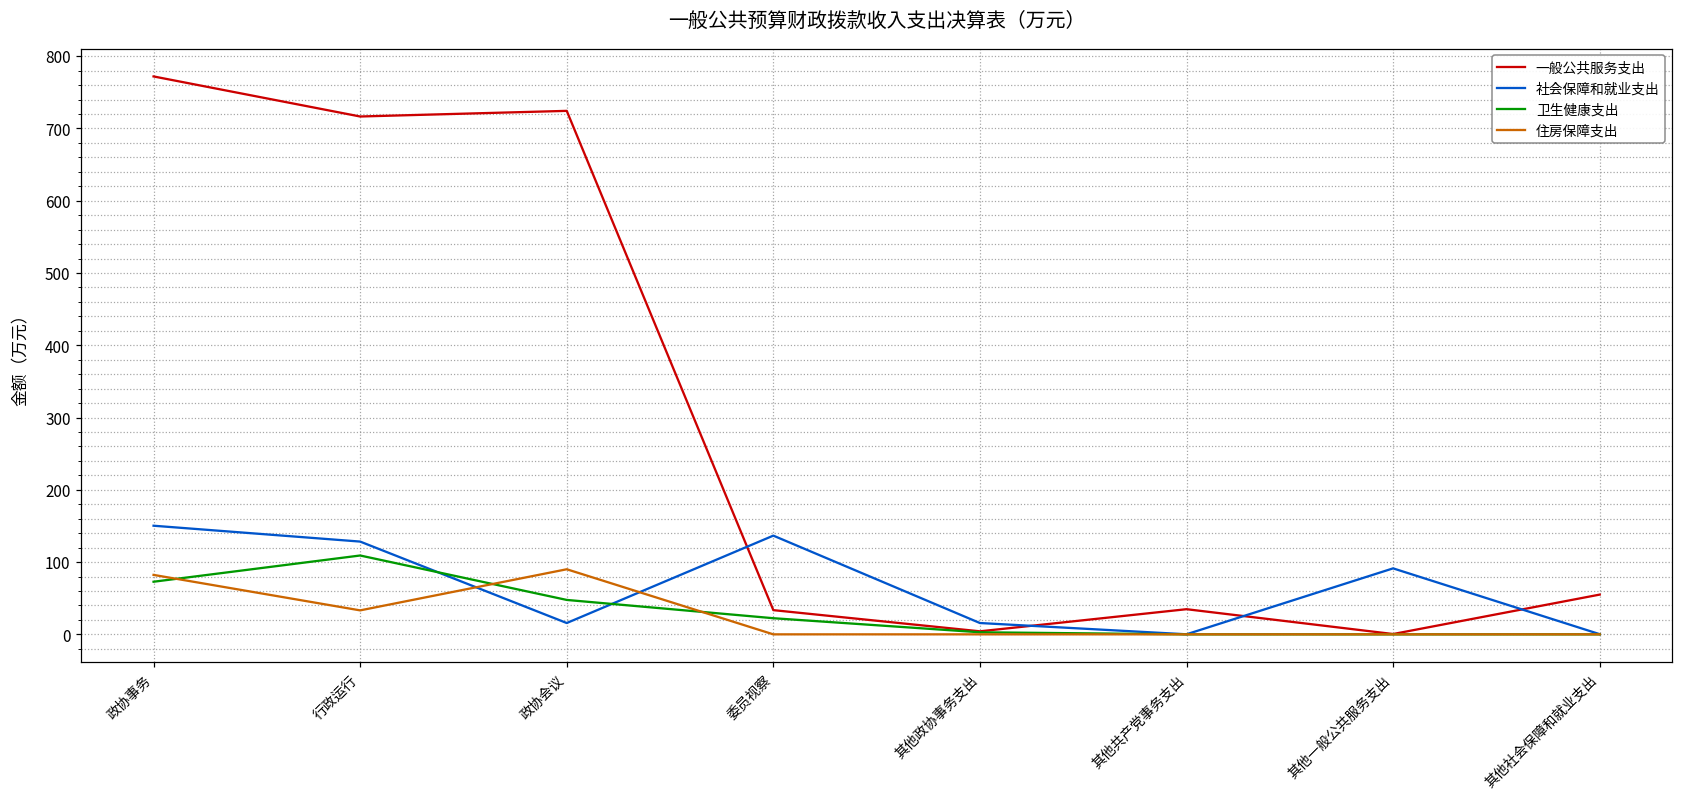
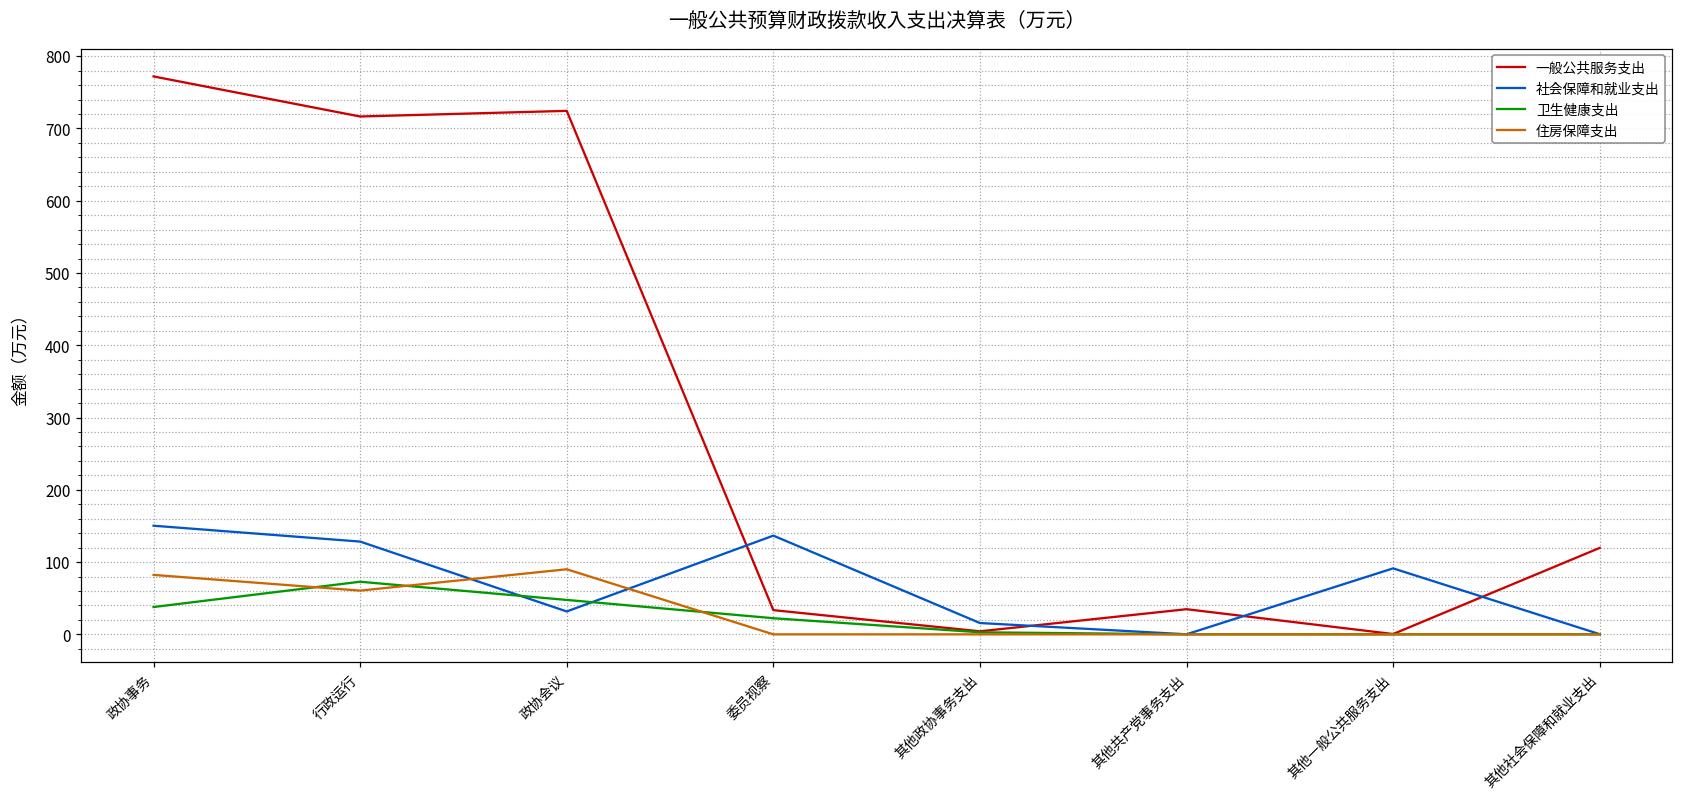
卫生健康支出, 政协事务: 70 -> 40
卫生健康支出, 行政运行: 110 -> 70
住房保障支出, 行政运行: 30 -> 60
社会保障和就业支出, 政协会议: 20 -> 30
一般公共服务支出, 其他社会保障和就业支出: 60 -> 120
